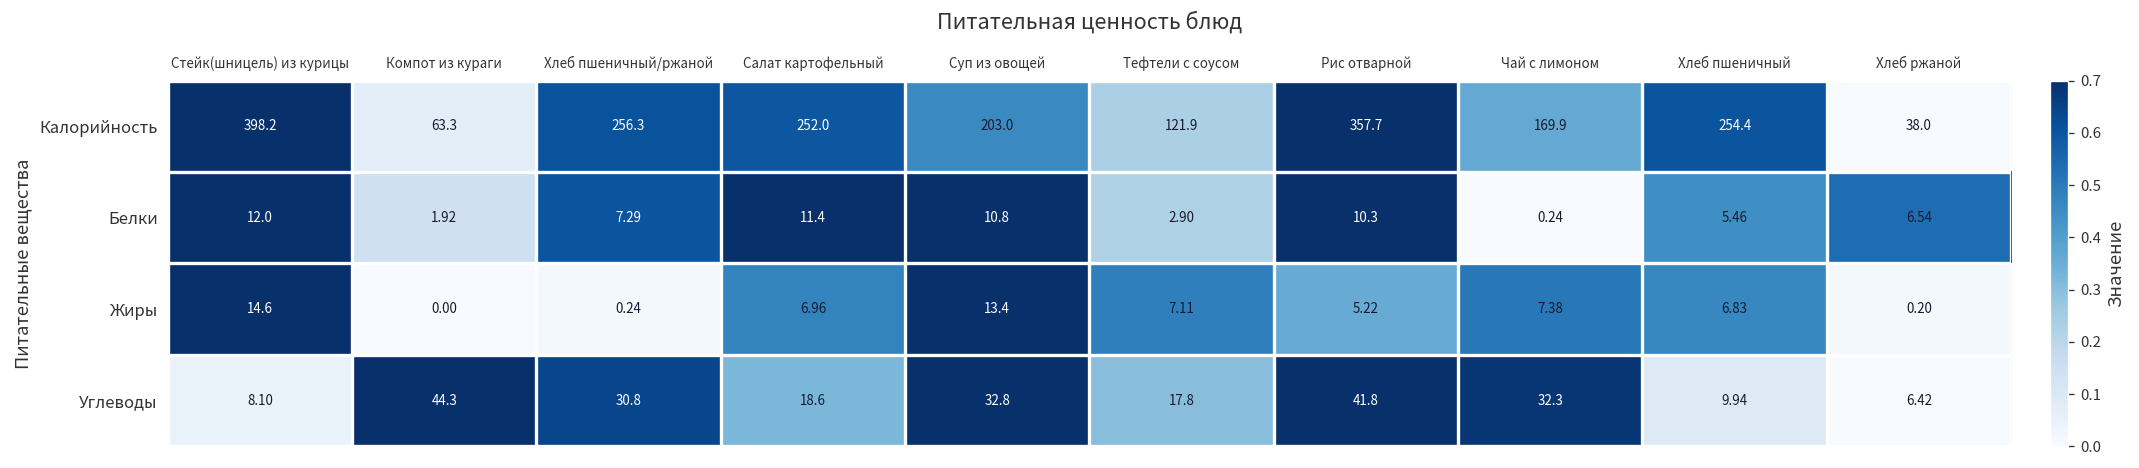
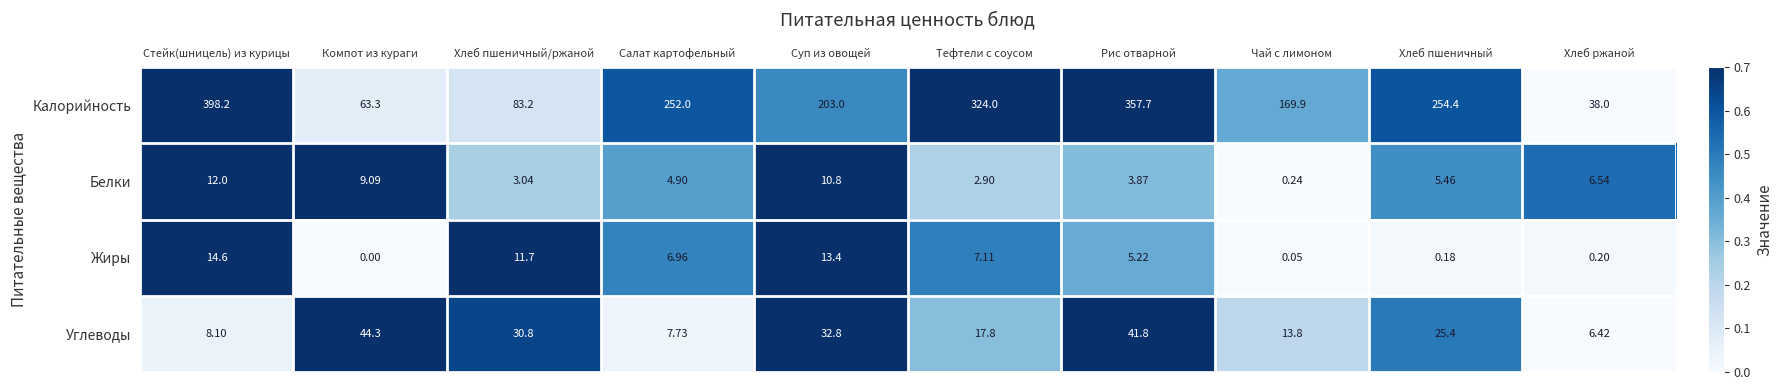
Калорийность, Хлеб пшеничный/ржаной: 256.3 -> 83.2
Калорийность, Тефтели с соусом: 121.9 -> 324.0
Белки, Компот из кураги: 1.92 -> 9.09
Белки, Хлеб пшеничный/ржаной: 7.29 -> 3.04
Белки, Салат картофельный: 11.4 -> 4.90
Белки, Рис отварной: 10.3 -> 3.87
Жиры, Хлеб пшеничный/ржаной: 0.24 -> 11.7
Жиры, Чай с лимоном: 7.38 -> 0.05
Жиры, Хлеб пшеничный: 6.83 -> 0.18
Углеводы, Салат картофельный: 18.6 -> 7.73
Углеводы, Чай с лимоном: 32.3 -> 13.8
Углеводы, Хлеб пшеничный: 9.94 -> 25.4
